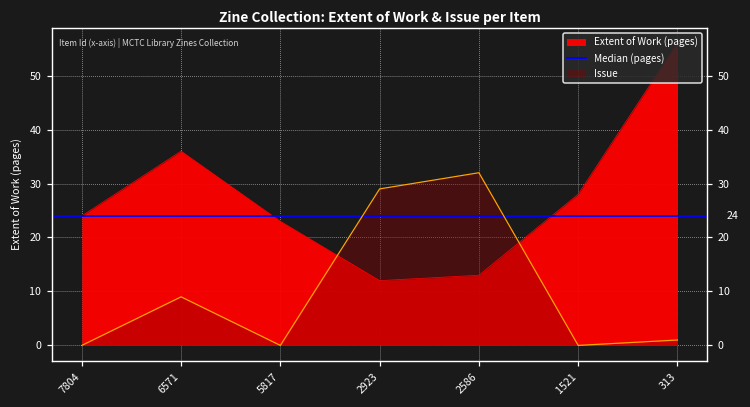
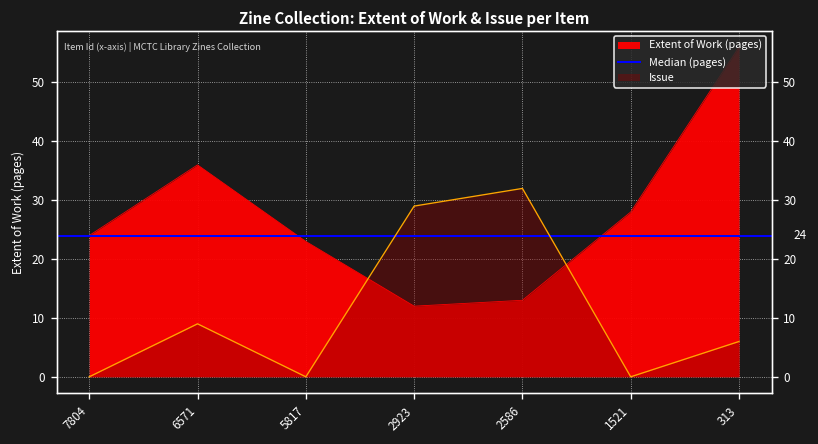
Issue, 313: 1 -> 6
